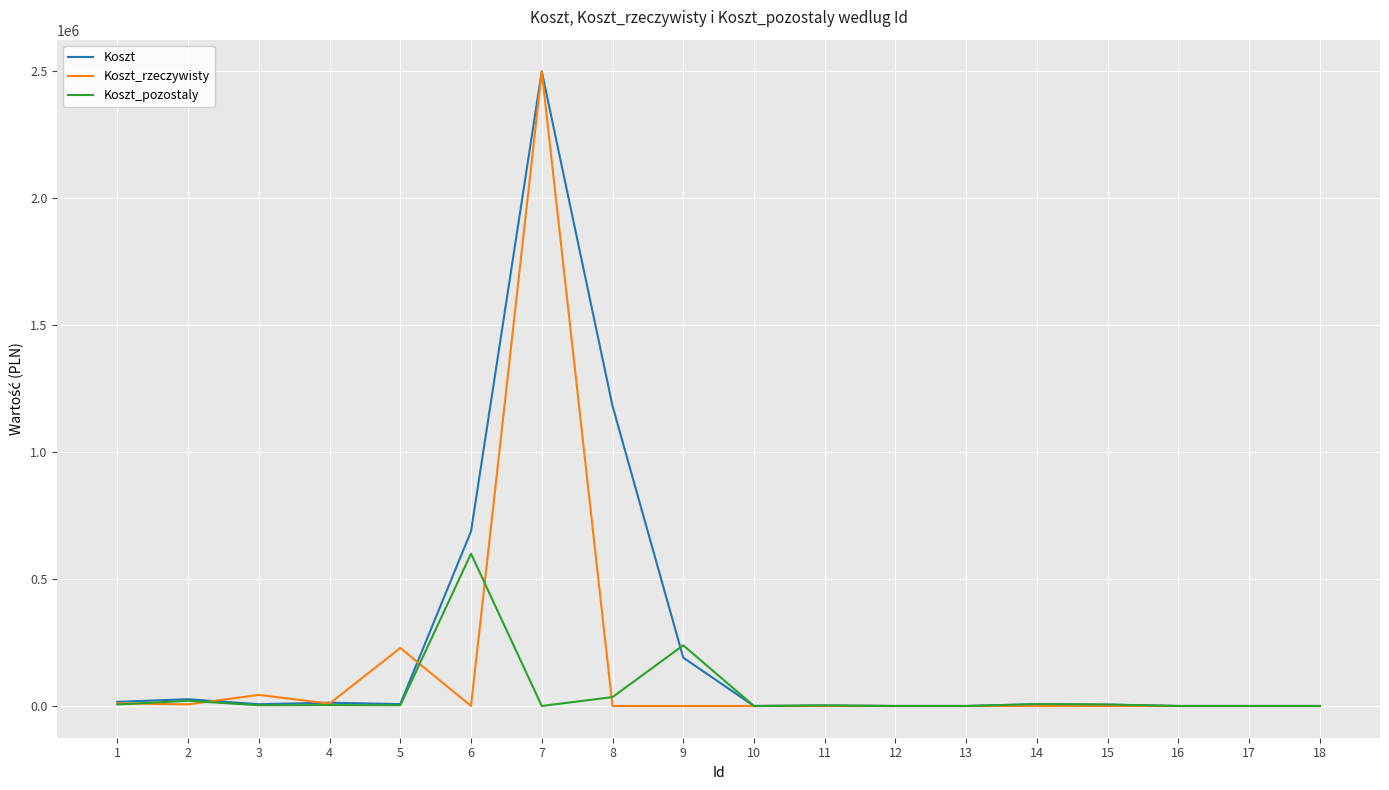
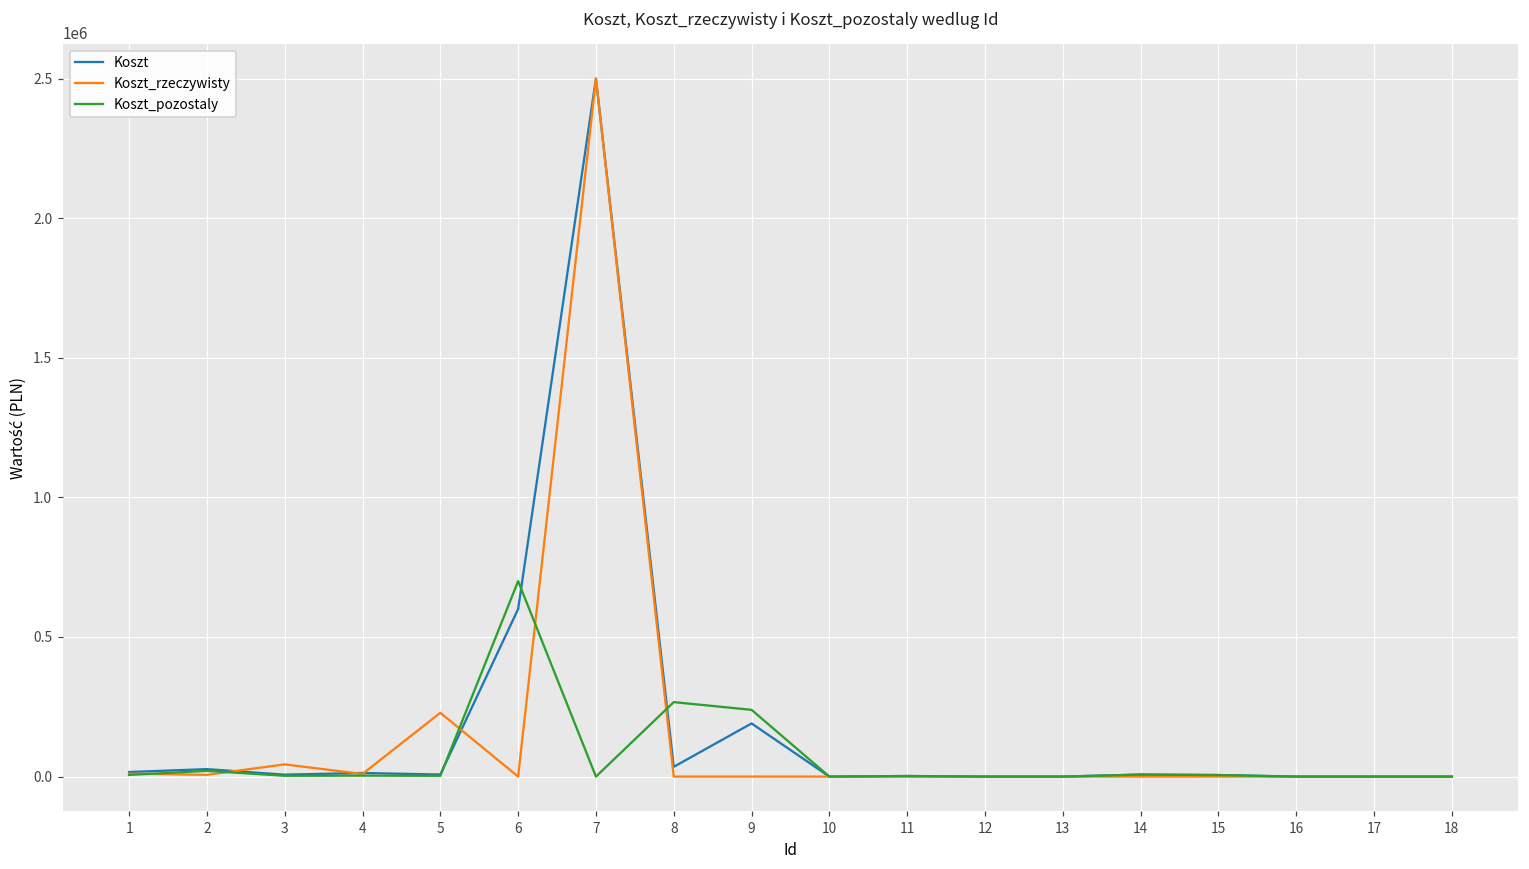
Koszt, 6: 690000 -> 600000
Koszt_pozostaly, 6: 600000 -> 700000
Koszt, 8: 1180000 -> 40000
Koszt_pozostaly, 8: 40000 -> 270000
